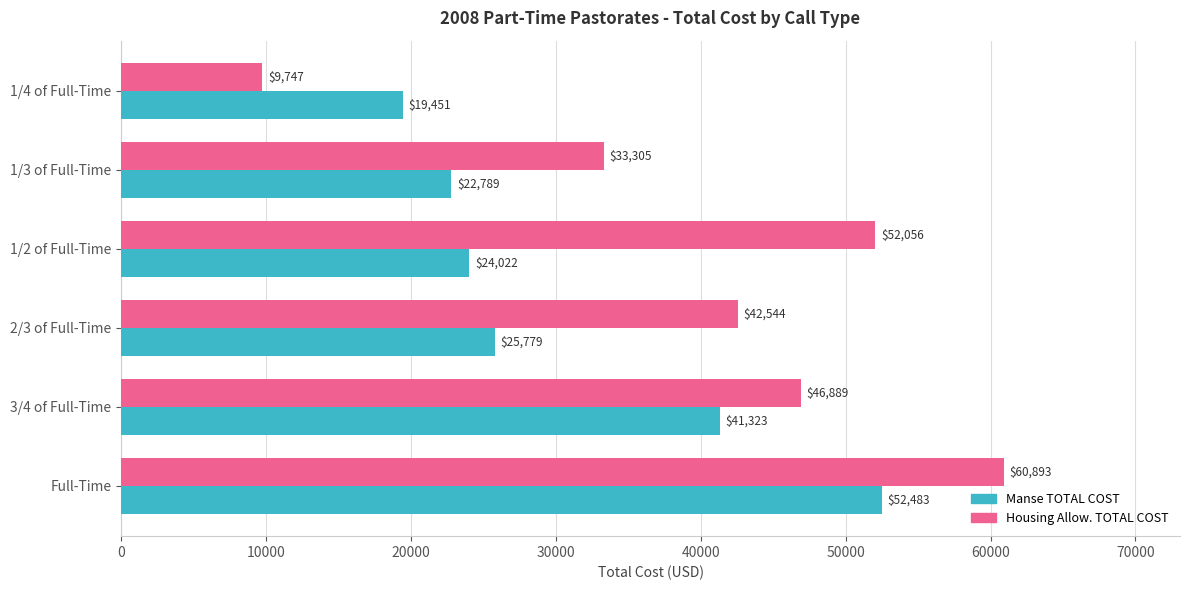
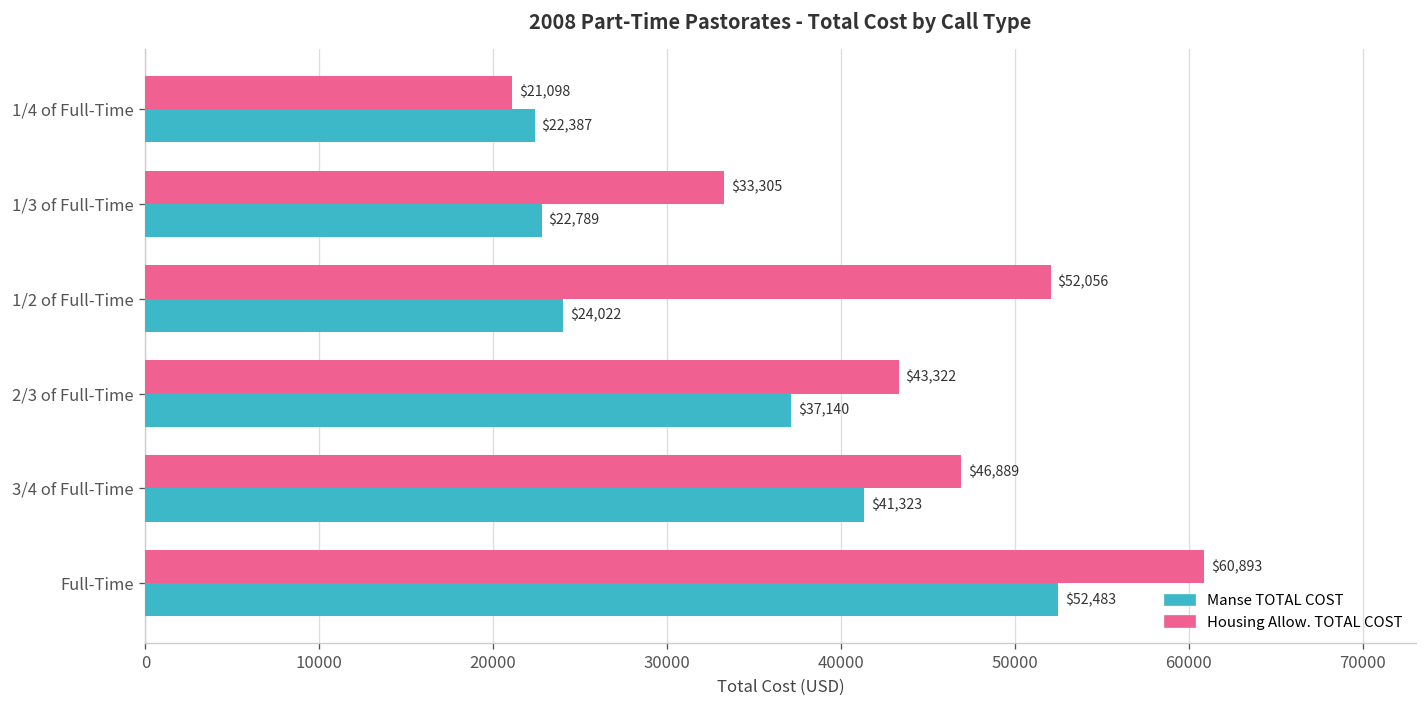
Housing Allow. TOTAL COST, 1/4 of Full-Time: $9,747 -> $21,098
Manse TOTAL COST, 1/4 of Full-Time: $19,451 -> $22,387
Housing Allow. TOTAL COST, 2/3 of Full-Time: $42,544 -> $43,322
Manse TOTAL COST, 2/3 of Full-Time: $25,779 -> $37,140
